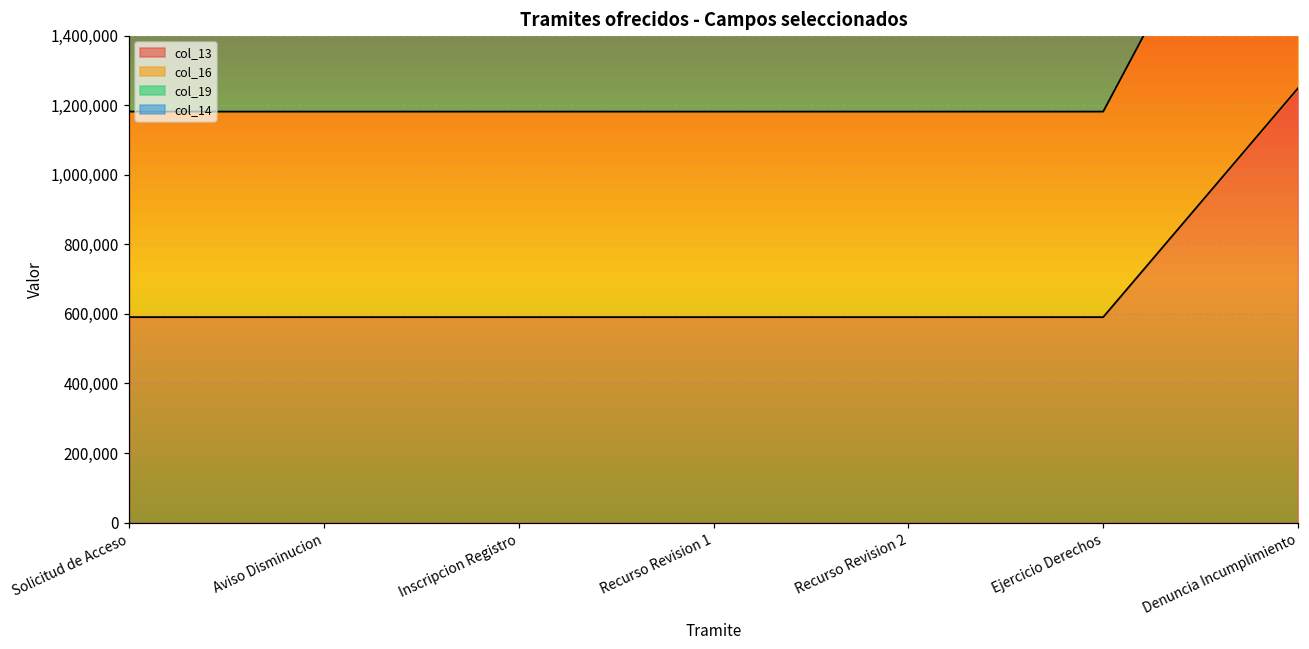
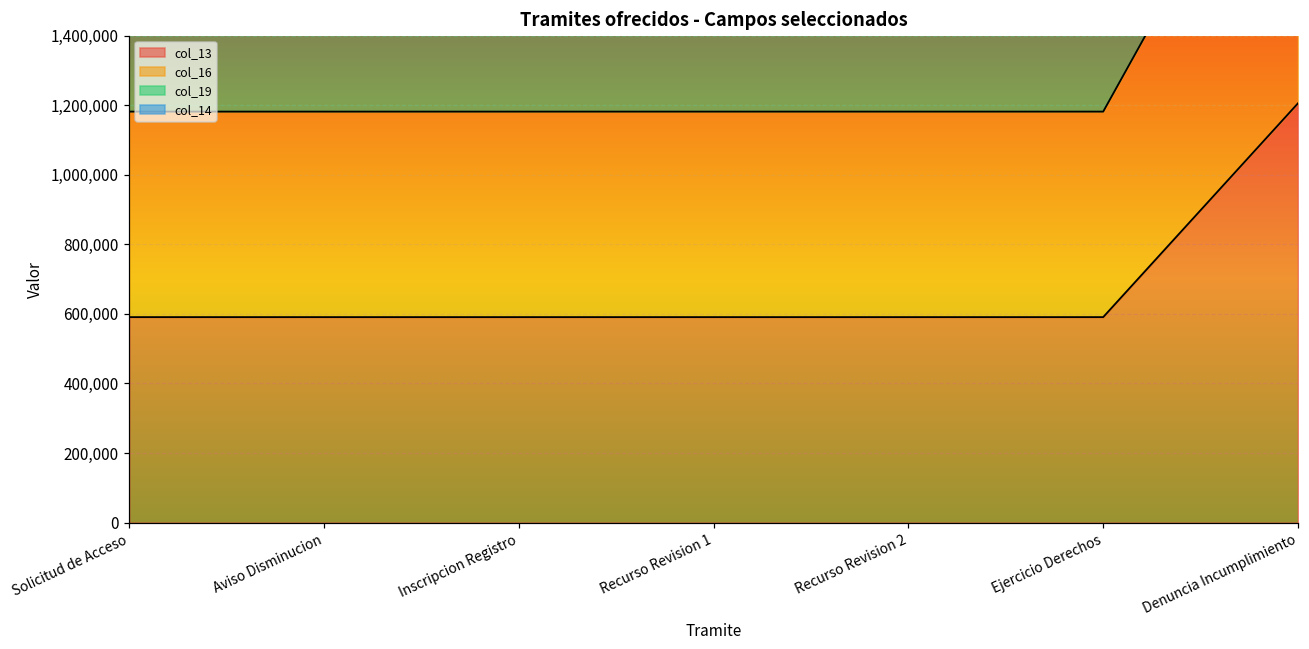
col_13, Denuncia Incumplimiento: 1,250,000 -> 1,210,000
